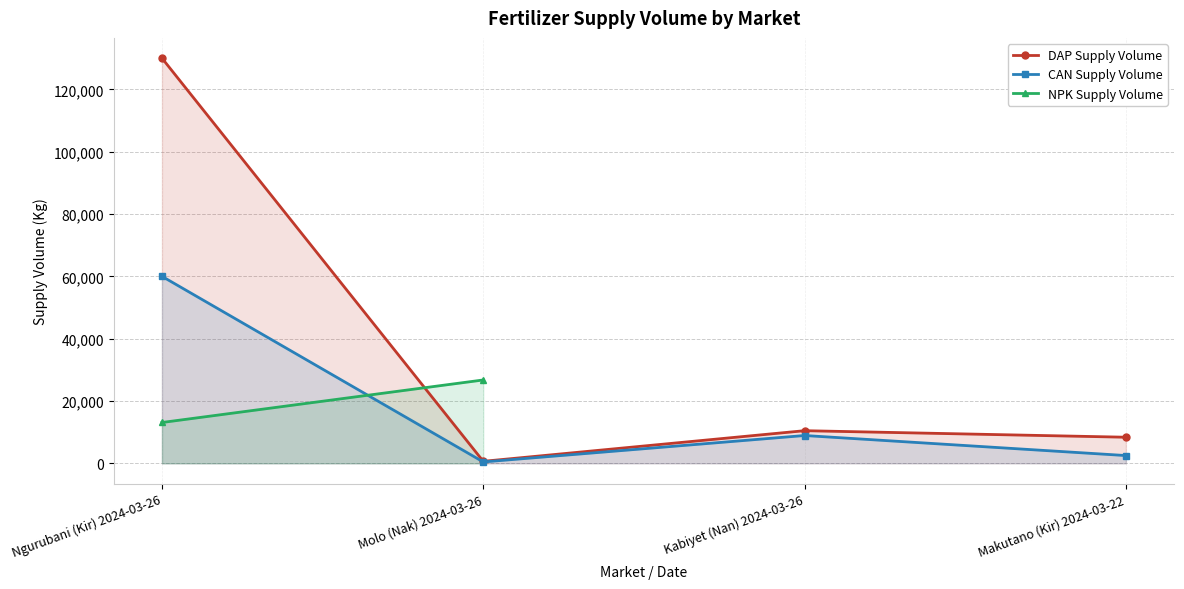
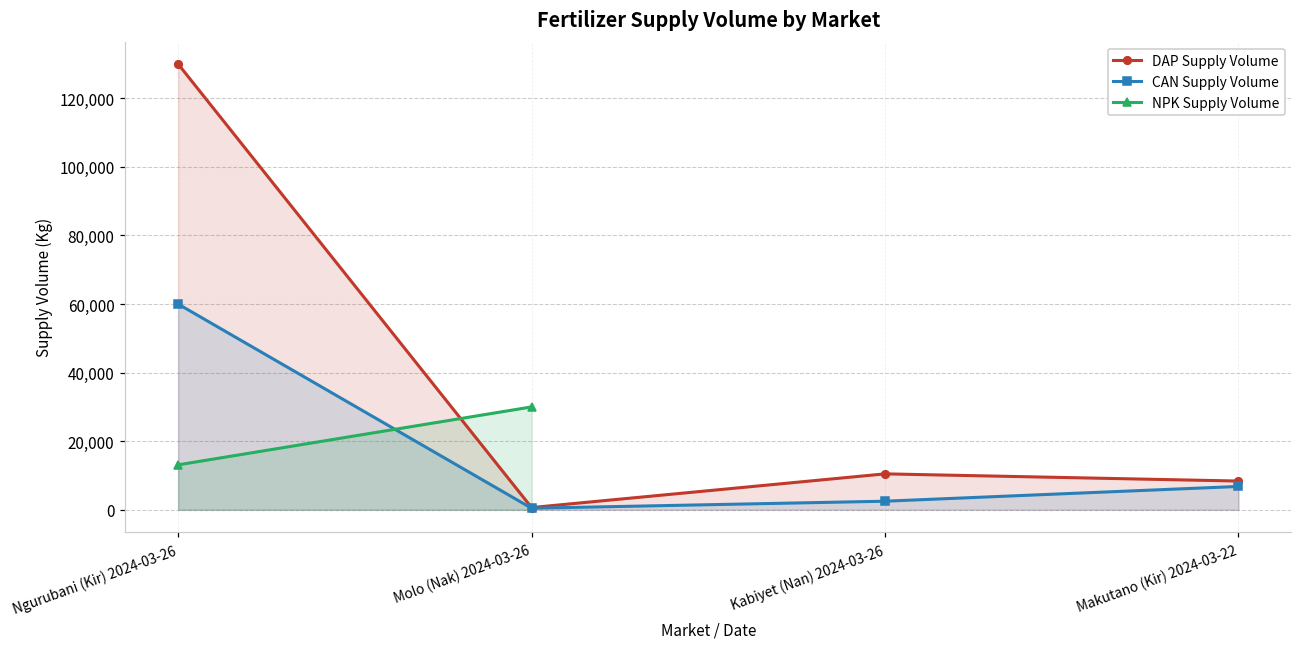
NPK Supply Volume, Molo (Nak) 2024-03-26: 27,000 -> 30,000
CAN Supply Volume, Kabiyet (Nan) 2024-03-26: 9,000 -> 3,000
CAN Supply Volume, Makutano (Kir) 2024-03-22: 3,000 -> 7,000
